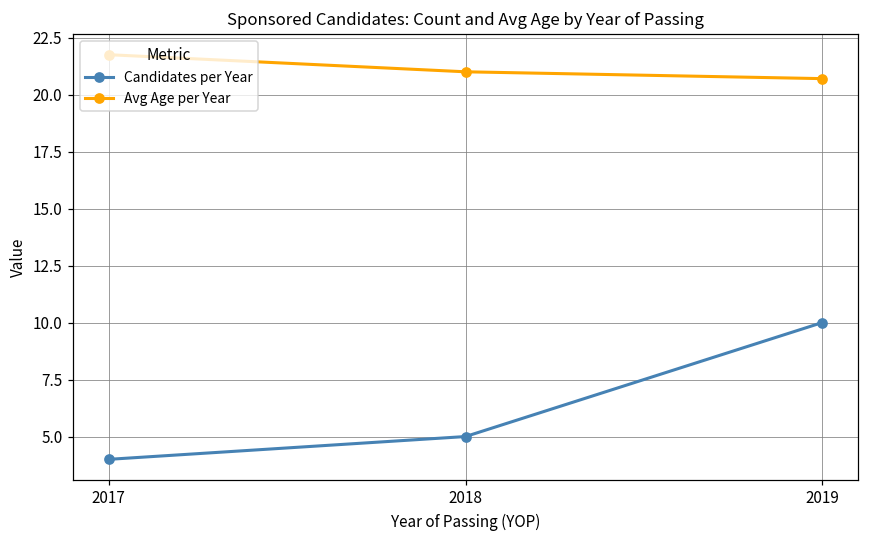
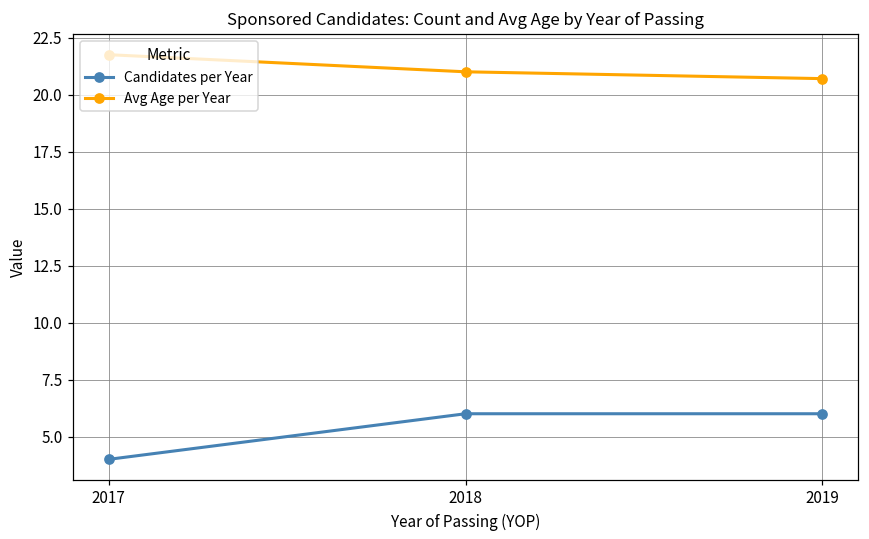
Candidates per Year, 2018: 5 -> 6
Candidates per Year, 2019: 10 -> 6
